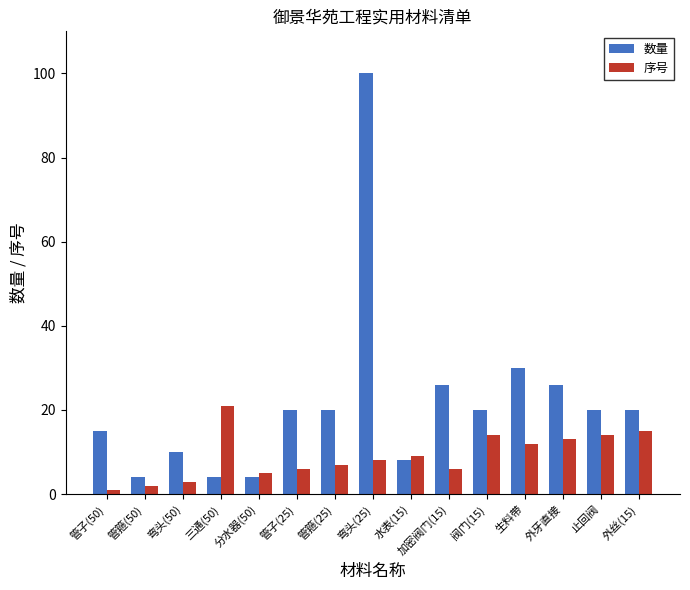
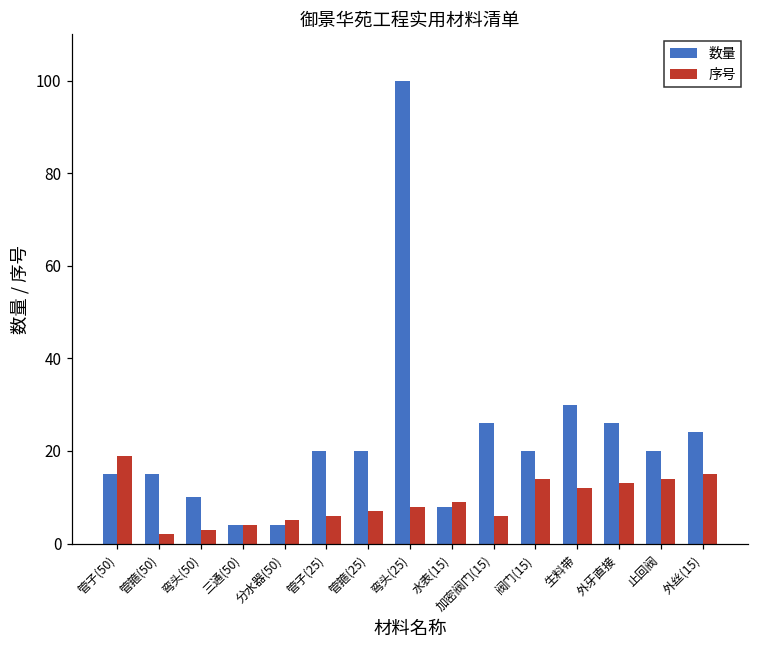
序号, 管子(50): 1 -> 19
数量, 管箍(50): 4 -> 15
序号, 三通(50): 21 -> 4
数量, 外丝(15): 20 -> 24
